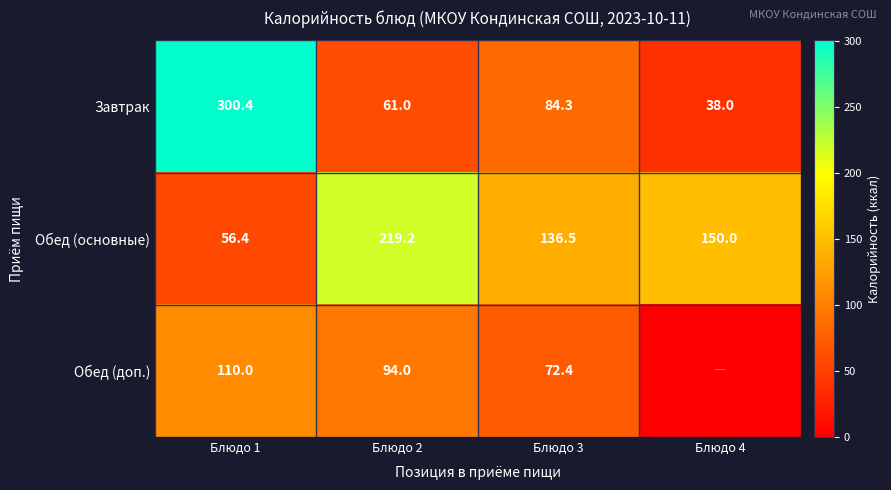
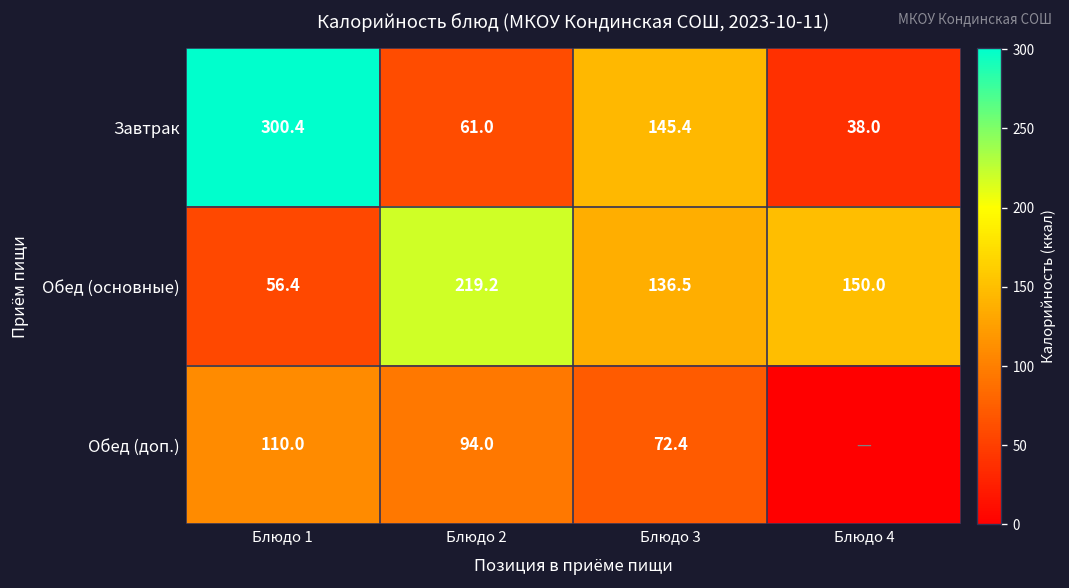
Завтрак, Блюдо 3: 84.3 -> 145.4
